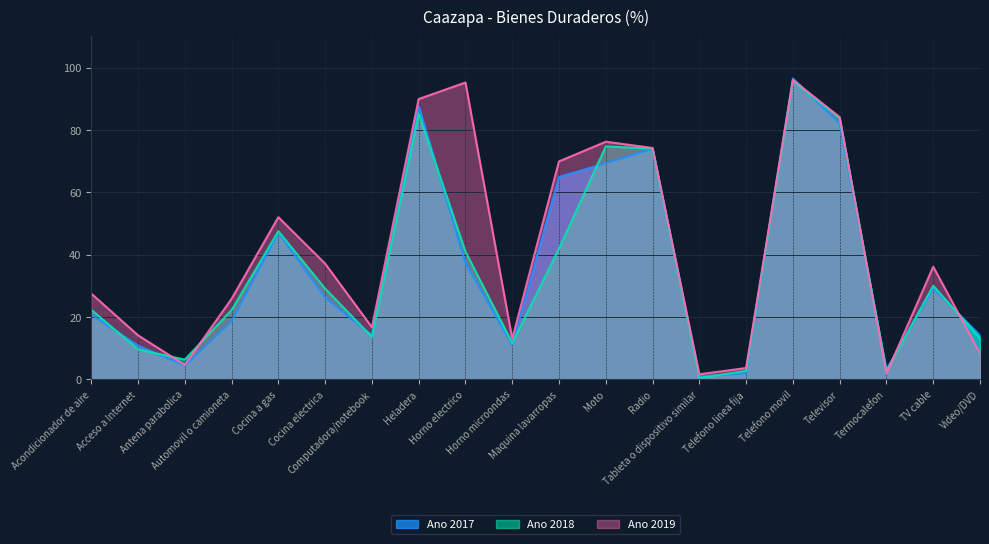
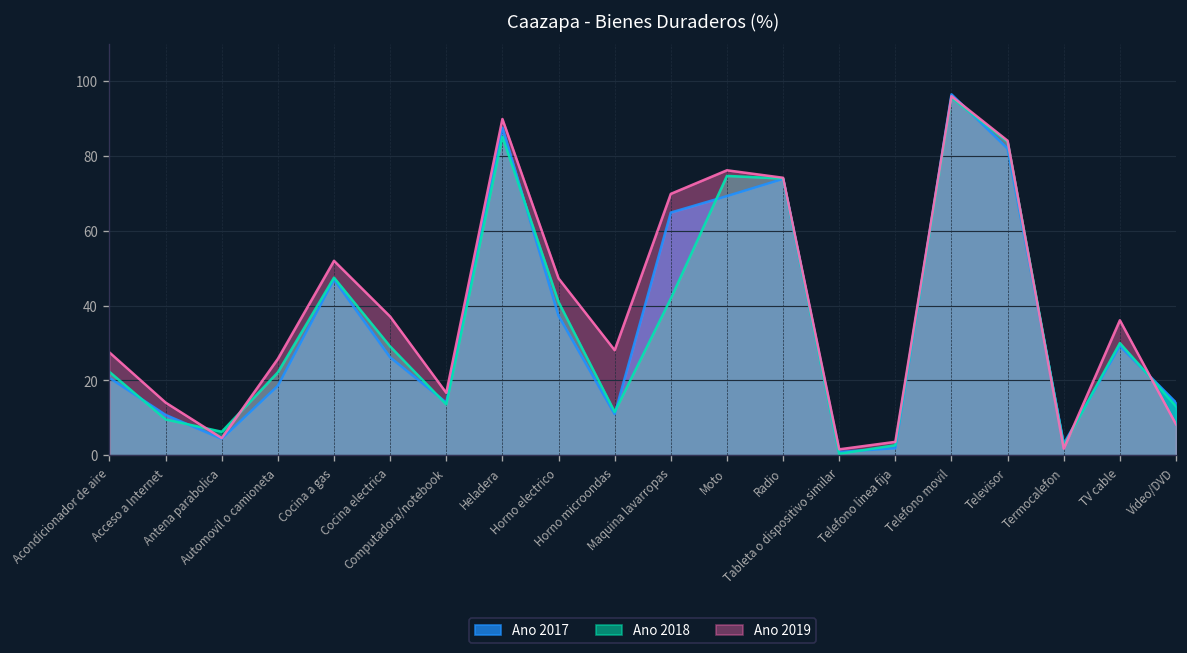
Ano 2019, Horno electrico: 95 -> 47
Ano 2019, Horno microondas: 13 -> 28
